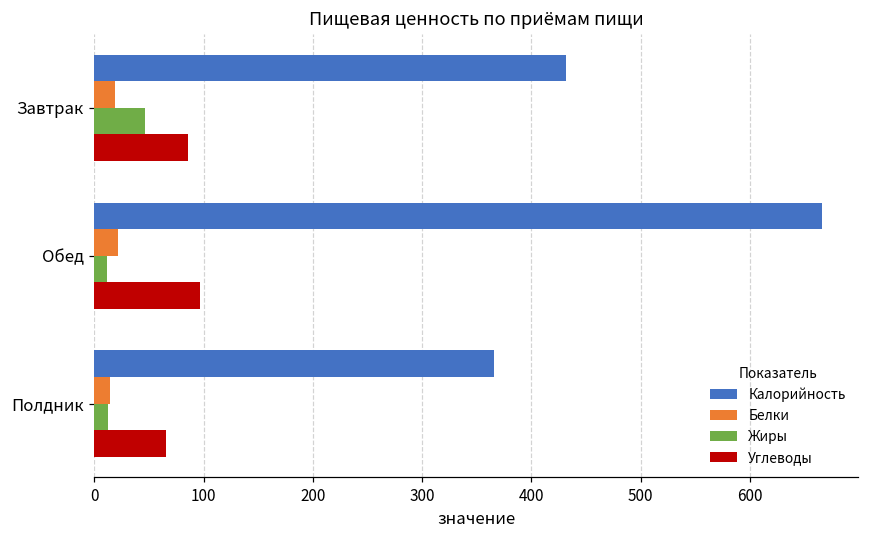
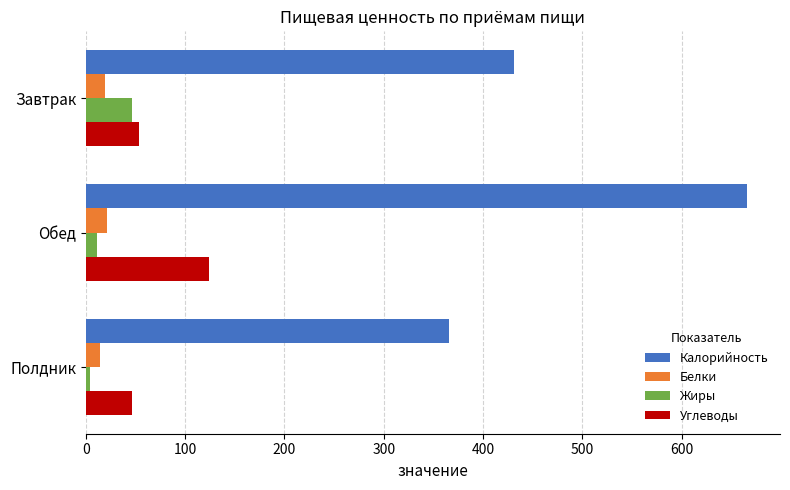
Углеводы, Завтрак: 90 -> 50
Углеводы, Обед: 100 -> 120
Жиры, Полдник: 10 -> 0
Углеводы, Полдник: 70 -> 50
